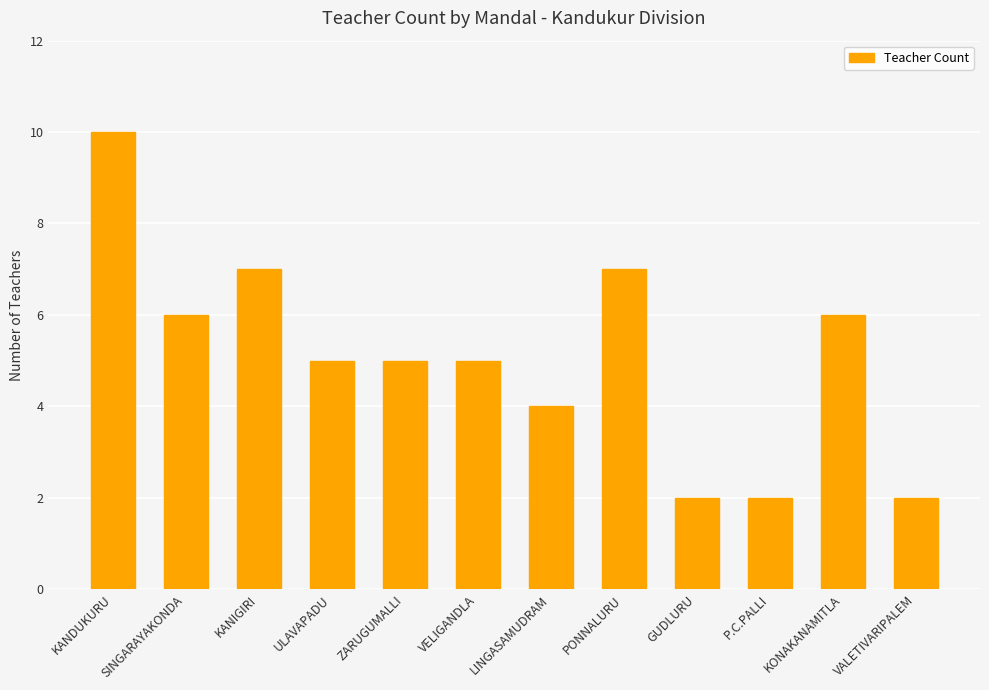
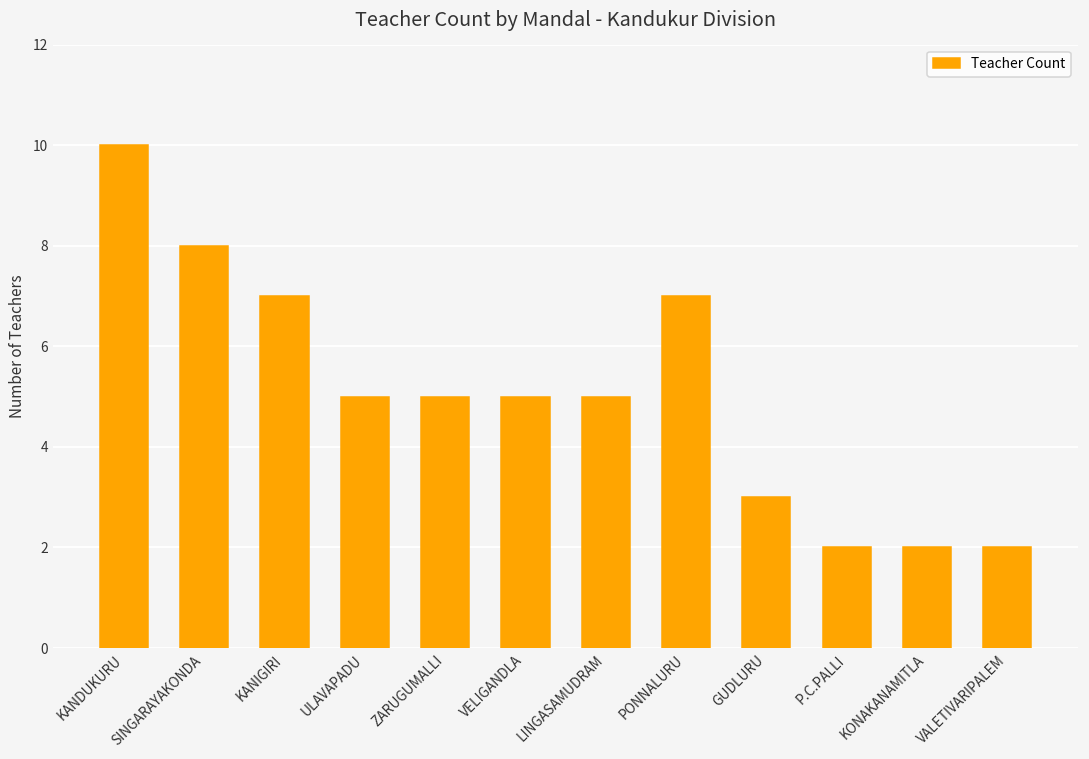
SINGARAYAKONDA: 6 -> 8
LINGASAMUDRAM: 4 -> 5
GUDLURU: 2 -> 3
KONAKANAMITLA: 6 -> 2
